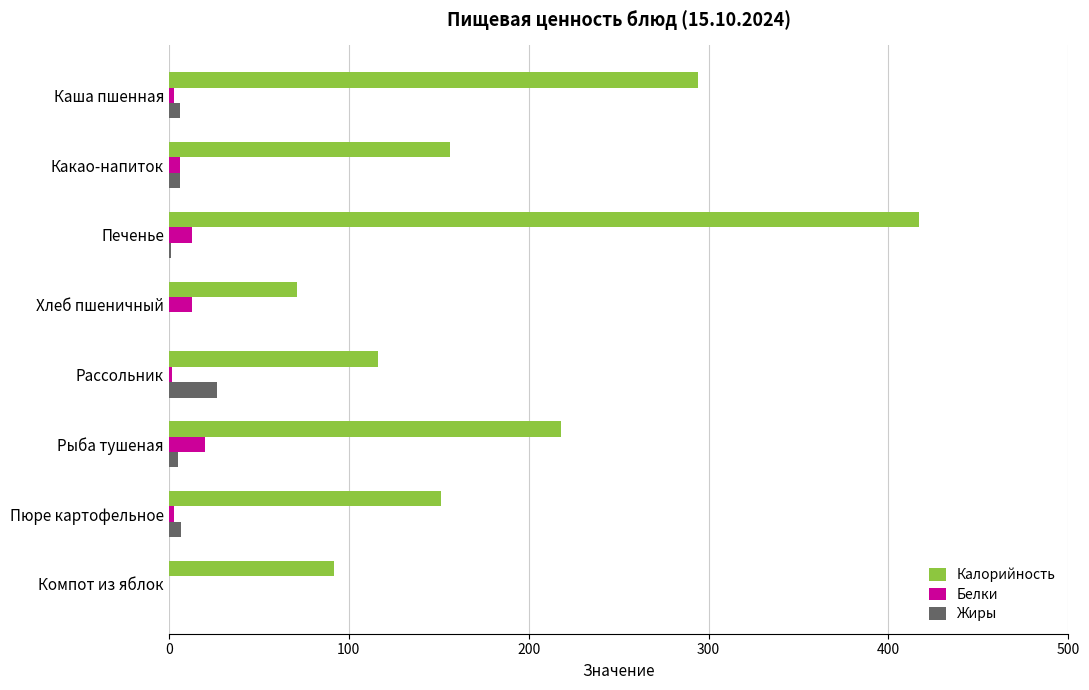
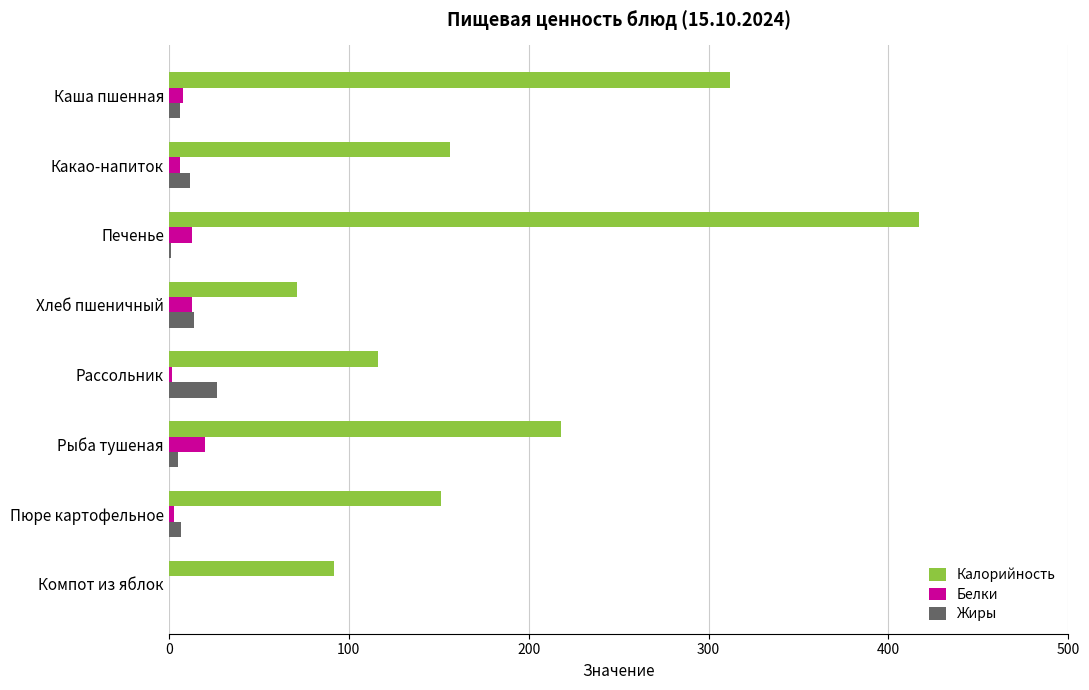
Калорийность, Каша пшенная: 294 -> 312
Белки, Каша пшенная: 3 -> 8
Жиры, Какао-напиток: 6 -> 12
Жиры, Хлеб пшеничный: 0 -> 14
